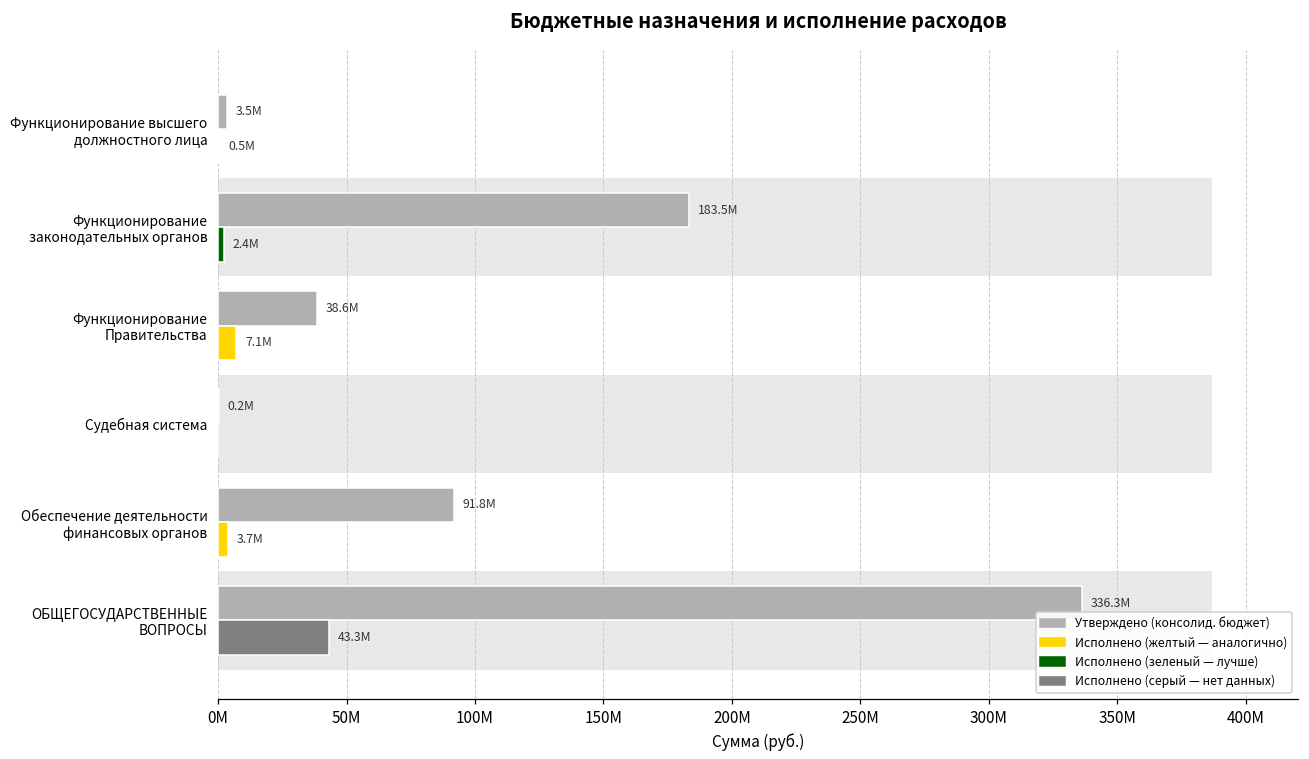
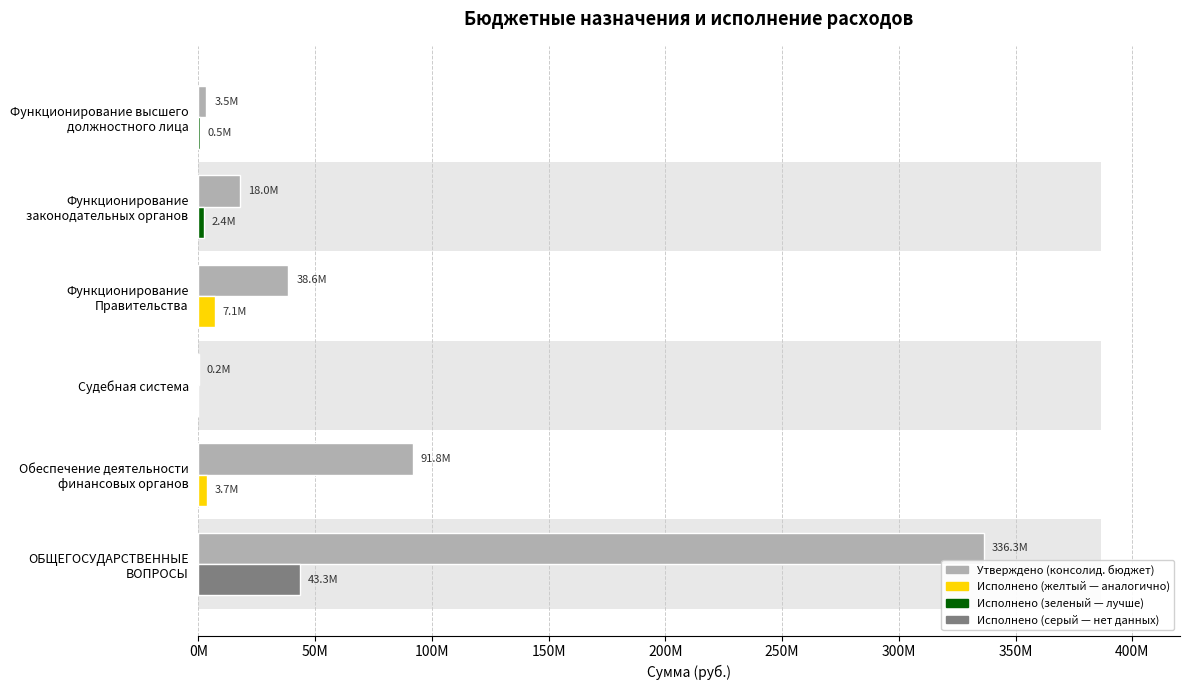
Утверждено (консолид. бюджет), Функционирование законодательных органов: 183.5M -> 18.0M
